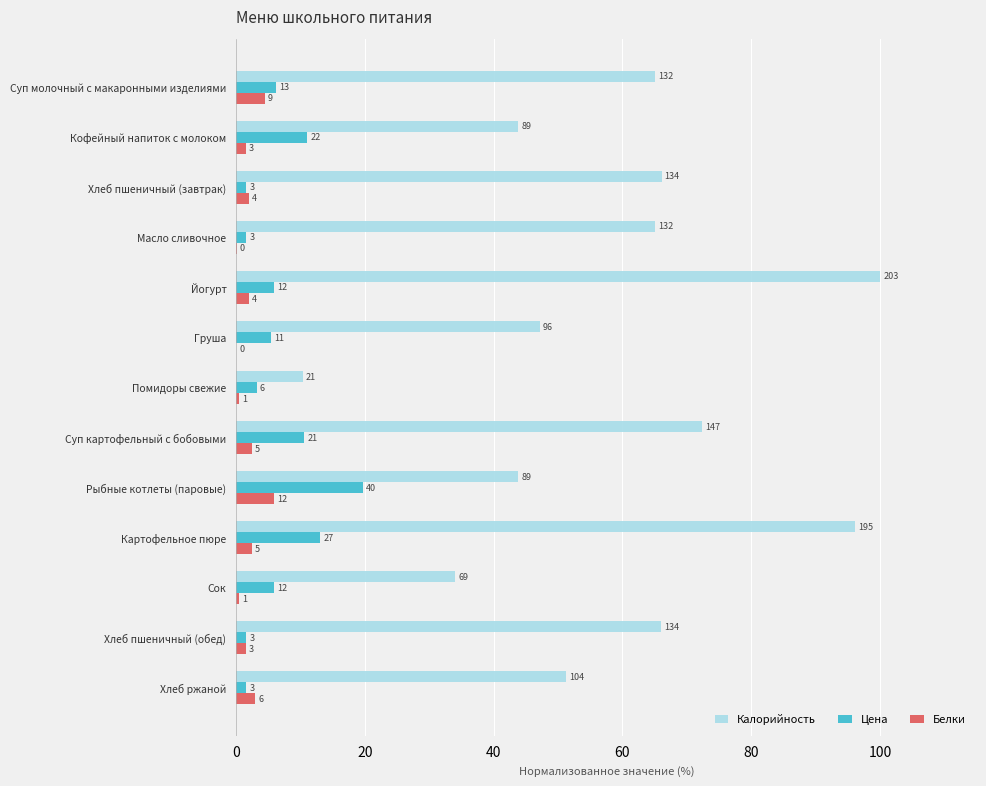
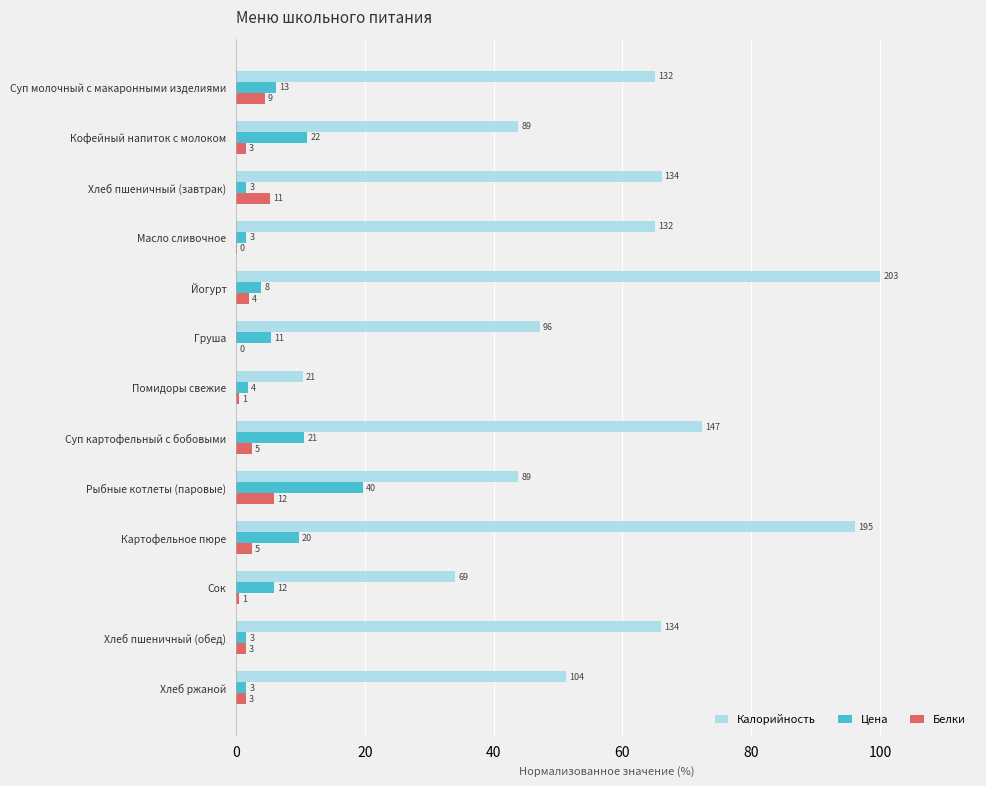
Белки, Хлеб пшеничный (завтрак): 4 -> 11
Цена, Йогурт: 12 -> 8
Цена, Помидоры свежие: 6 -> 4
Цена, Картофельное пюре: 27 -> 20
Белки, Хлеб ржаной: 6 -> 3
